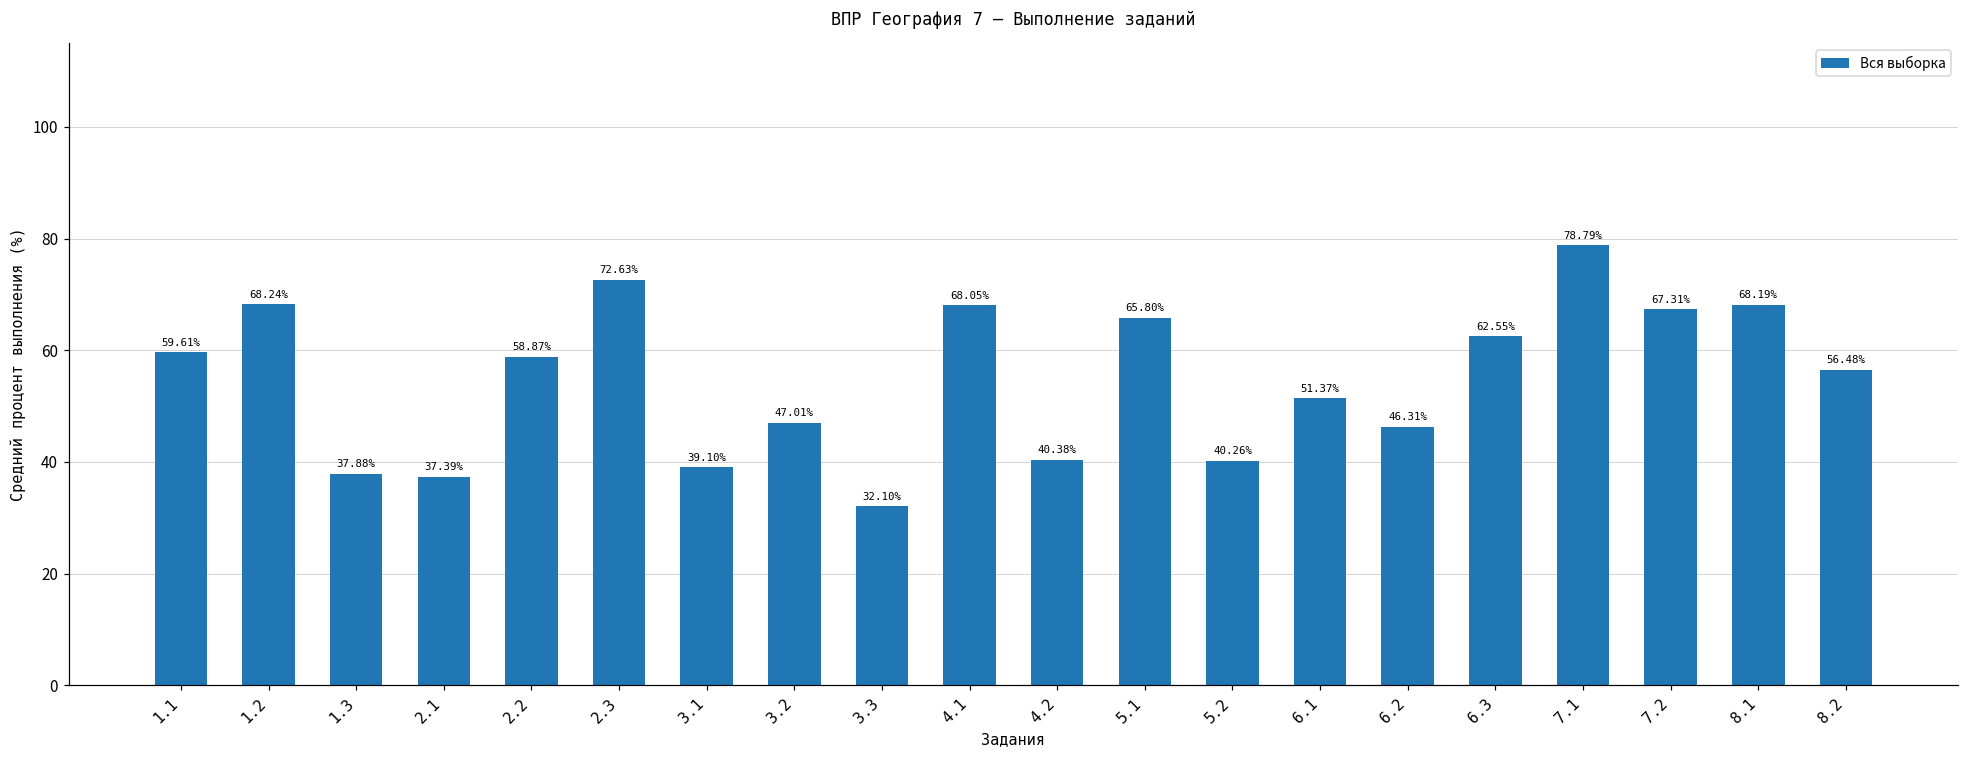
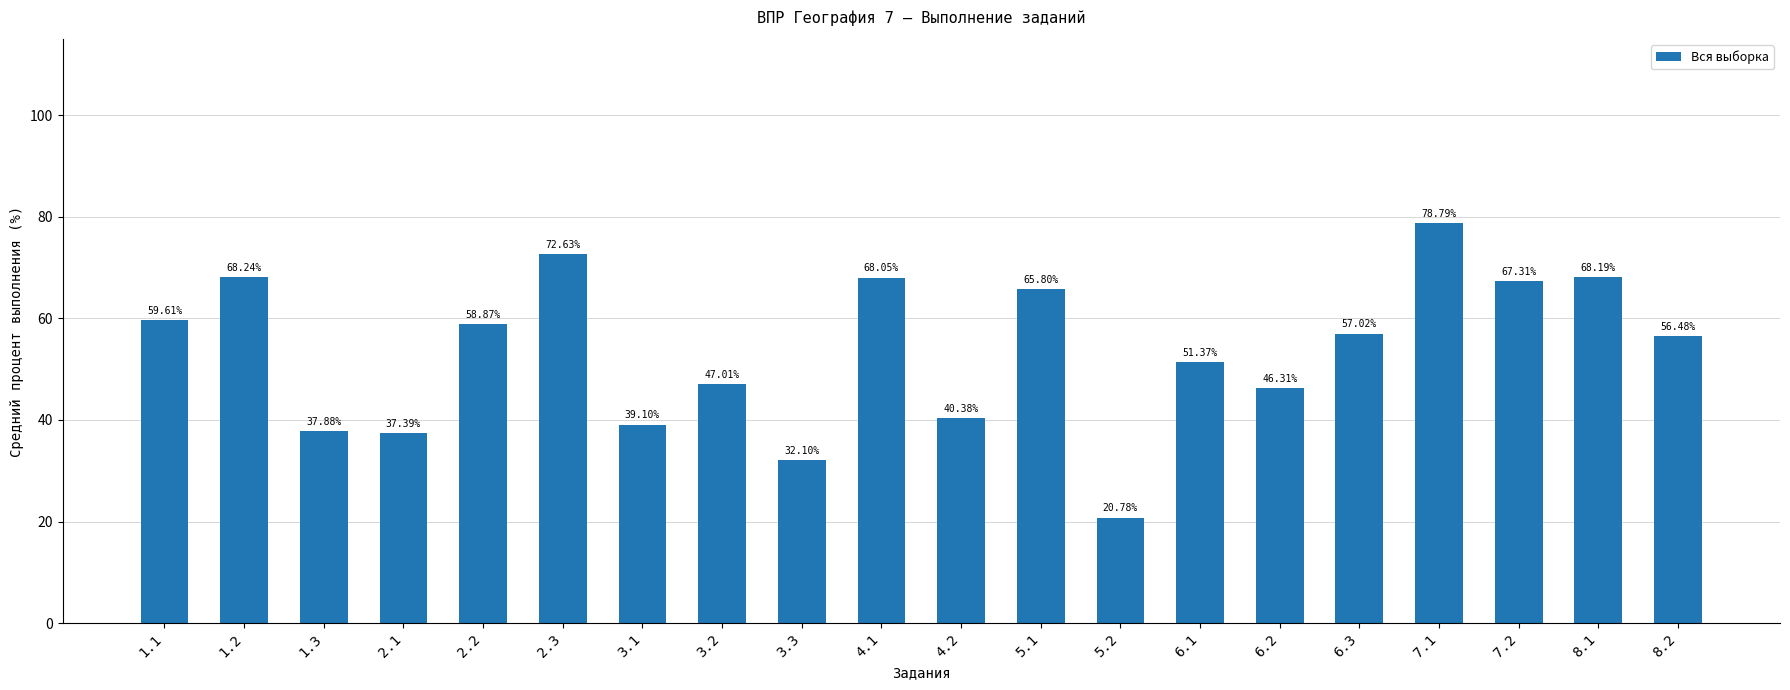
5.2: 40.26% -> 20.78%
6.3: 62.55% -> 57.02%
